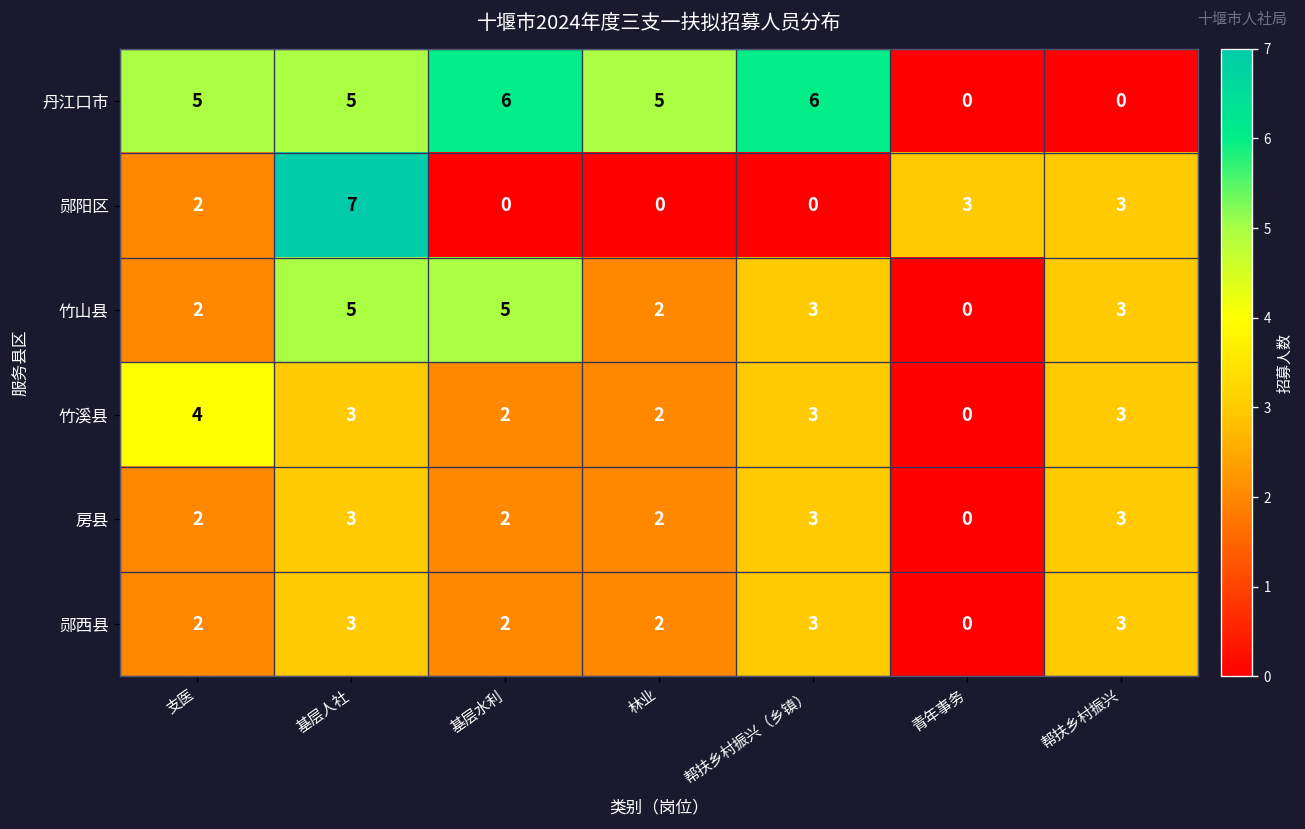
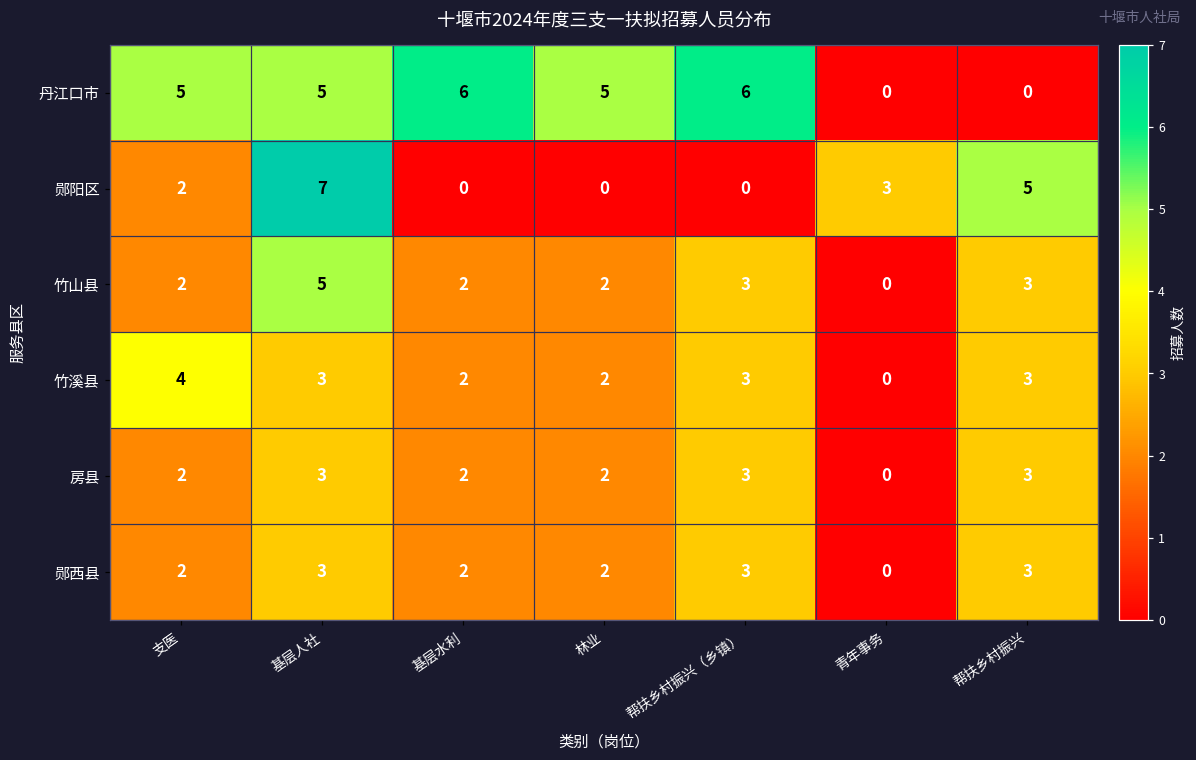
郧阳区, 帮扶乡村振兴: 3 -> 5
竹山县, 基层水利: 5 -> 2
